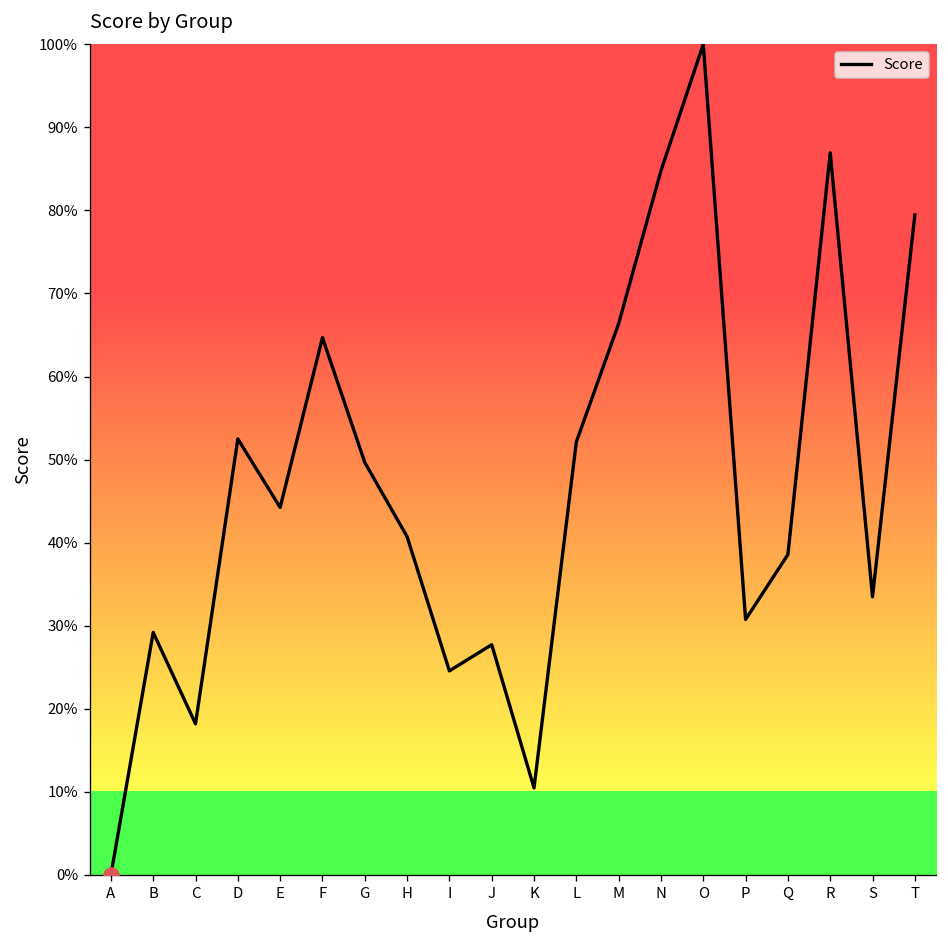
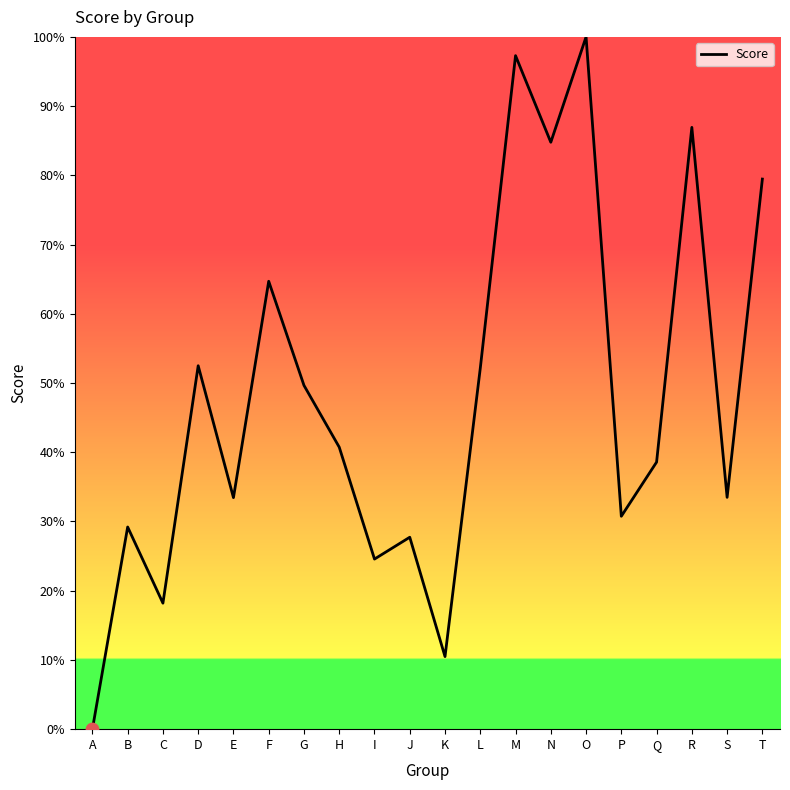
Score, E: 44% -> 33%
Score, M: 66% -> 97%
